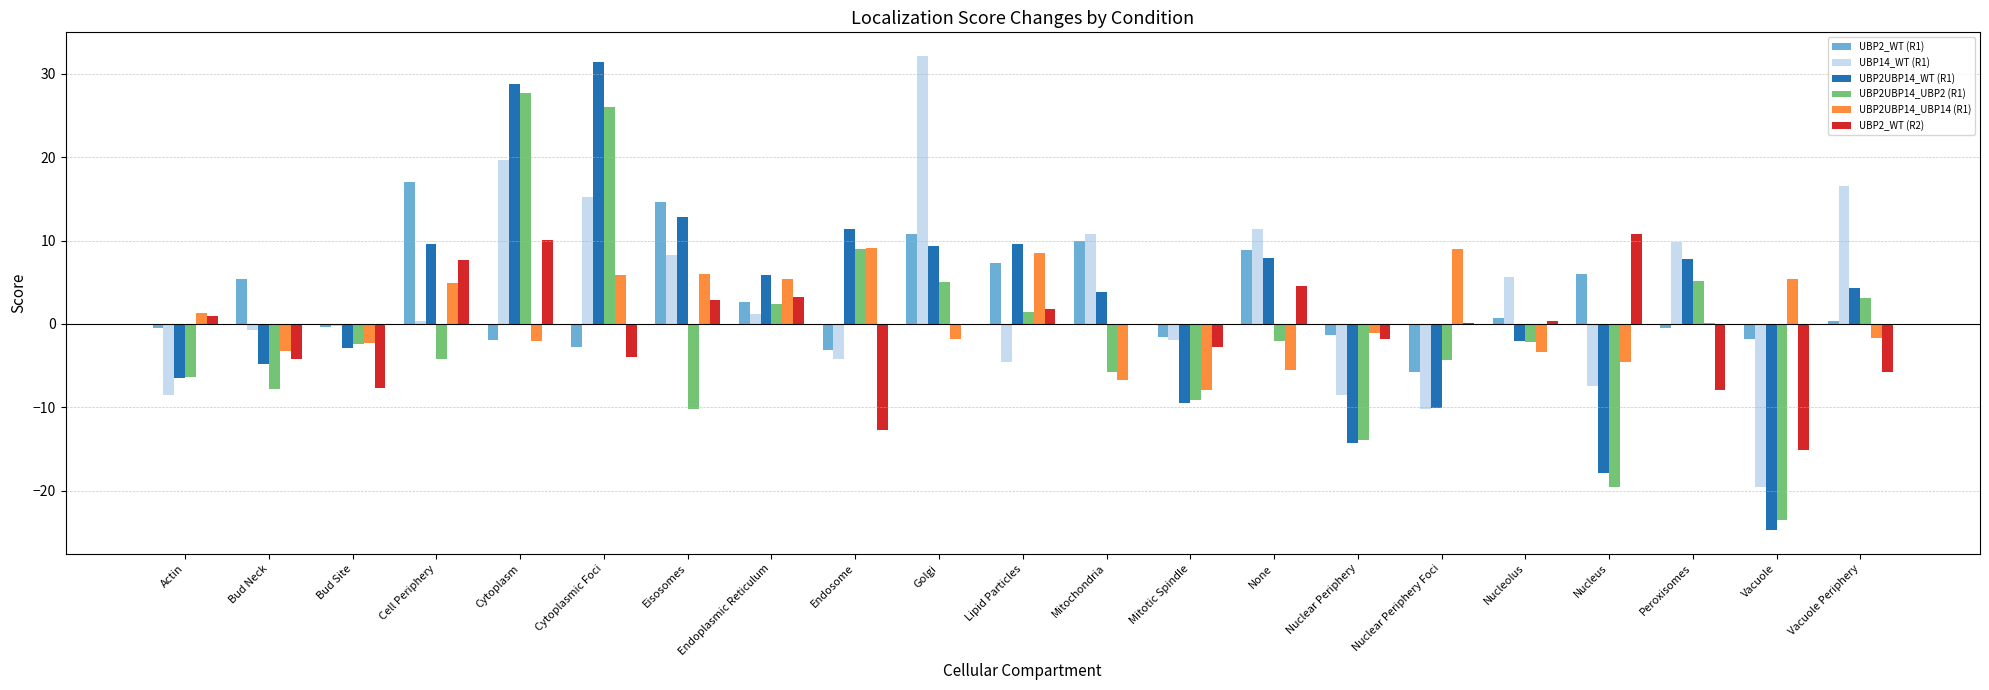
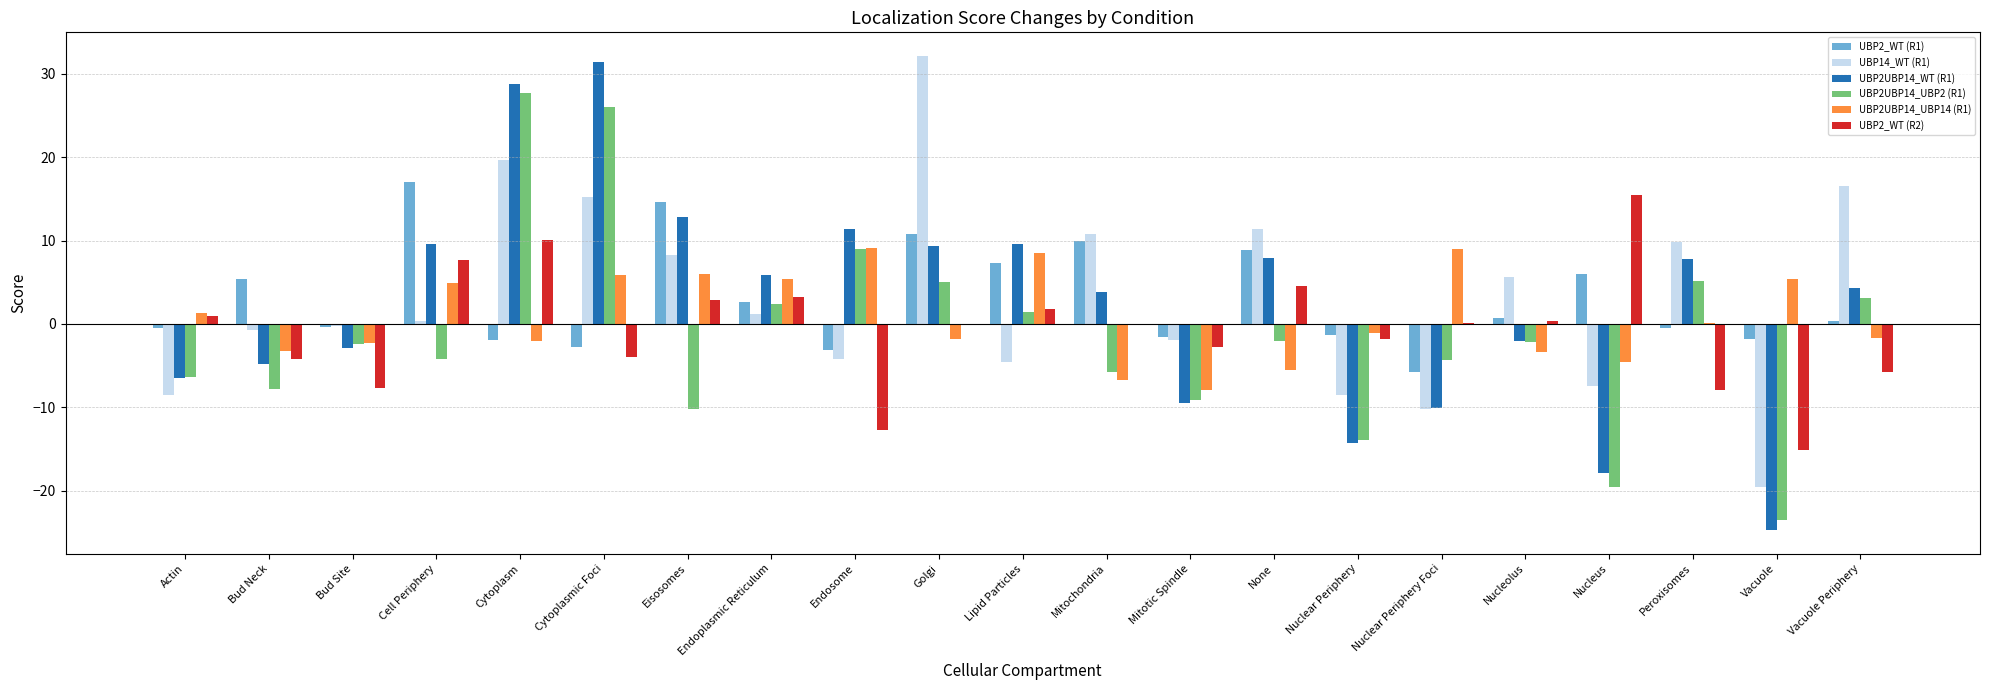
UBP2_WT (R2), Nucleus: 11 -> 15
